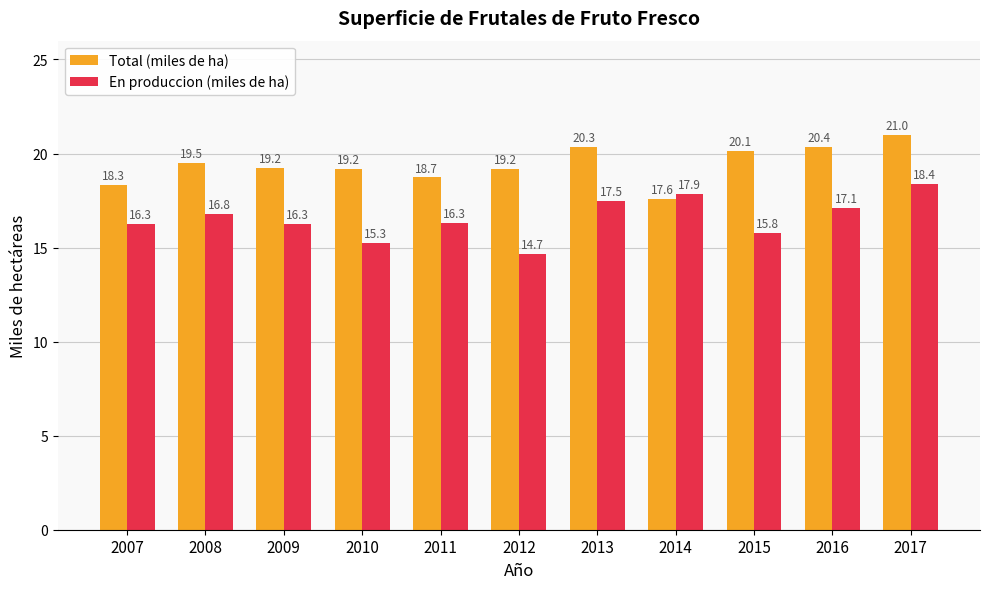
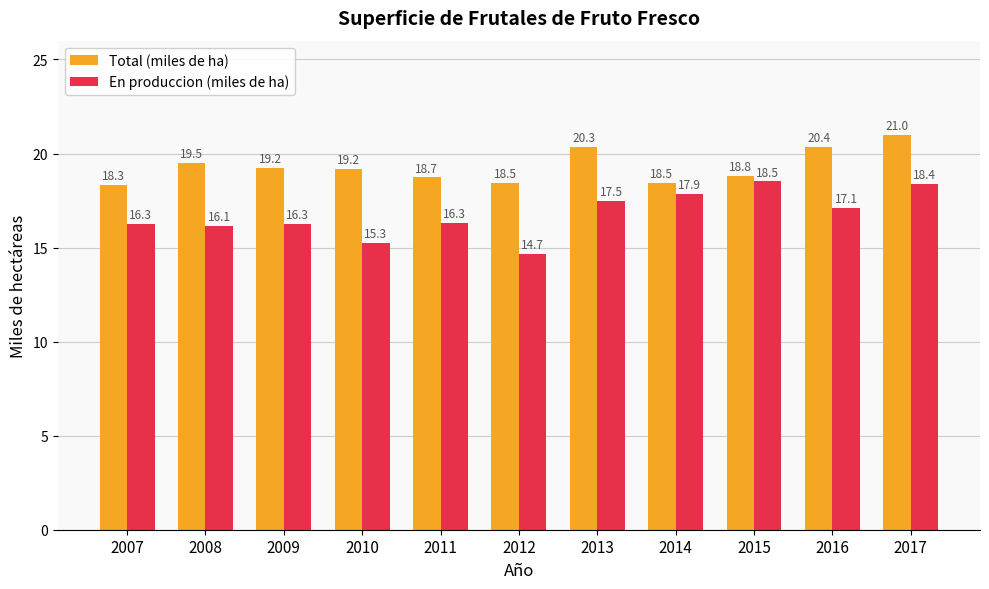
En produccion (miles de ha), 2008: 16.8 -> 16.1
Total (miles de ha), 2012: 19.2 -> 18.5
Total (miles de ha), 2014: 17.6 -> 18.5
Total (miles de ha), 2015: 20.1 -> 18.8
En produccion (miles de ha), 2015: 15.8 -> 18.5
